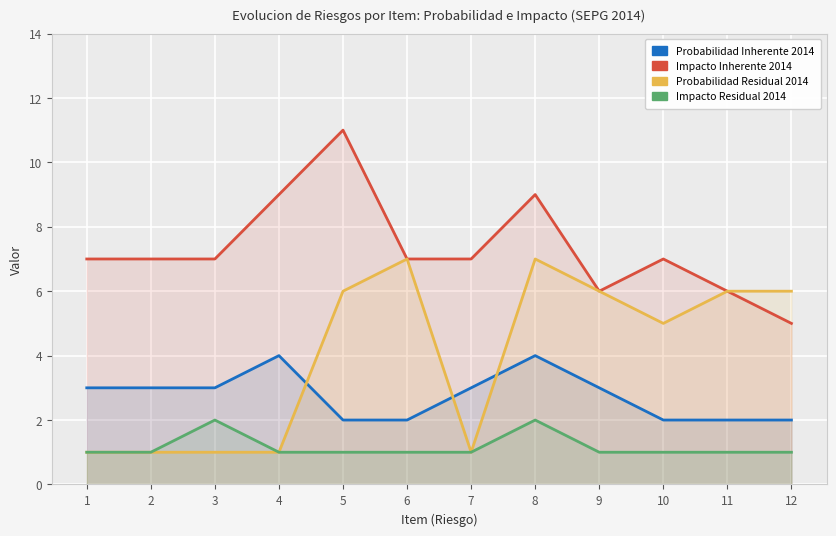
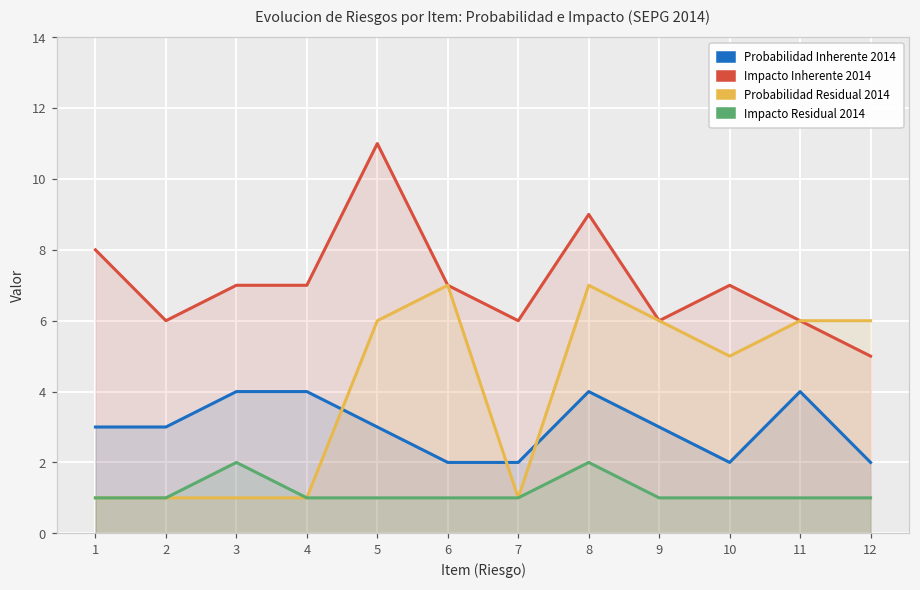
Impacto Inherente 2014, 1: 7 -> 8
Impacto Inherente 2014, 2: 7 -> 6
Probabilidad Inherente 2014, 3: 3 -> 4
Impacto Inherente 2014, 4: 9 -> 7
Probabilidad Inherente 2014, 5: 2 -> 3
Probabilidad Inherente 2014, 7: 3 -> 2
Impacto Inherente 2014, 7: 7 -> 6
Probabilidad Inherente 2014, 11: 2 -> 4
